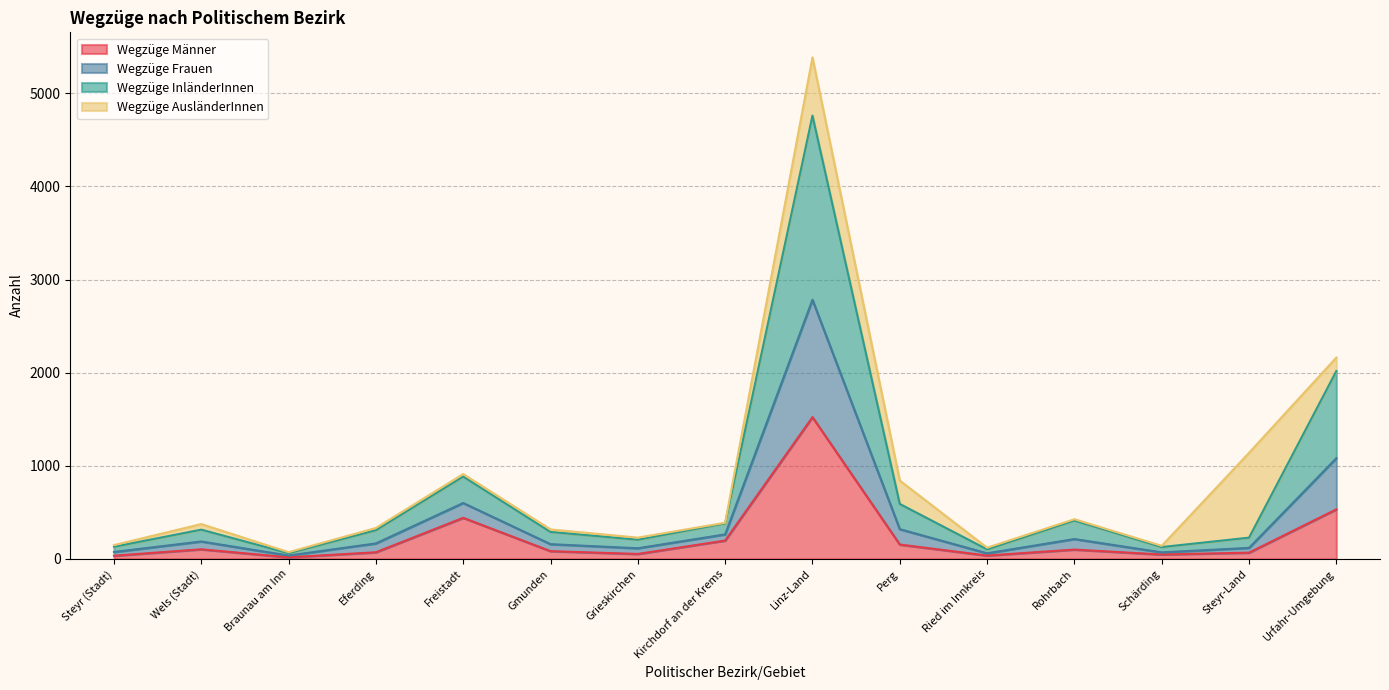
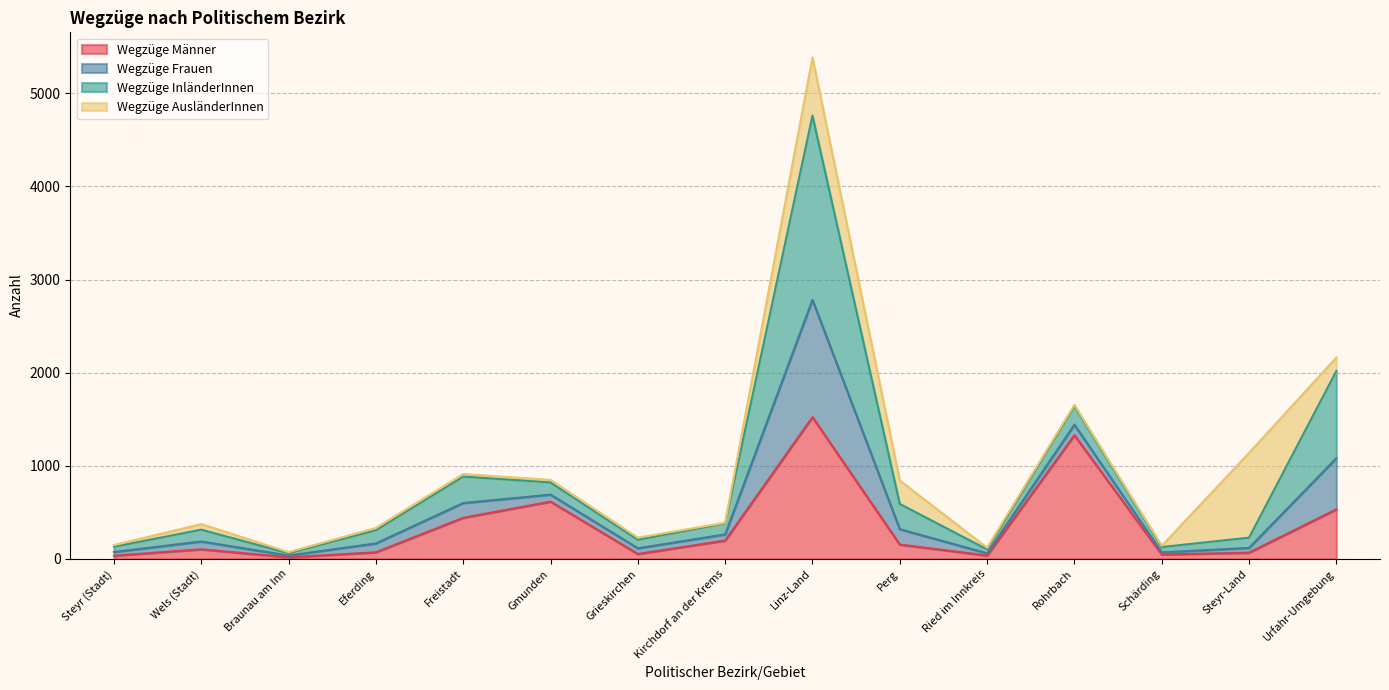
Wegzüge Männer, Gmunden: 100 -> 600
Wegzüge Männer, Rohrbach: 100 -> 1300
